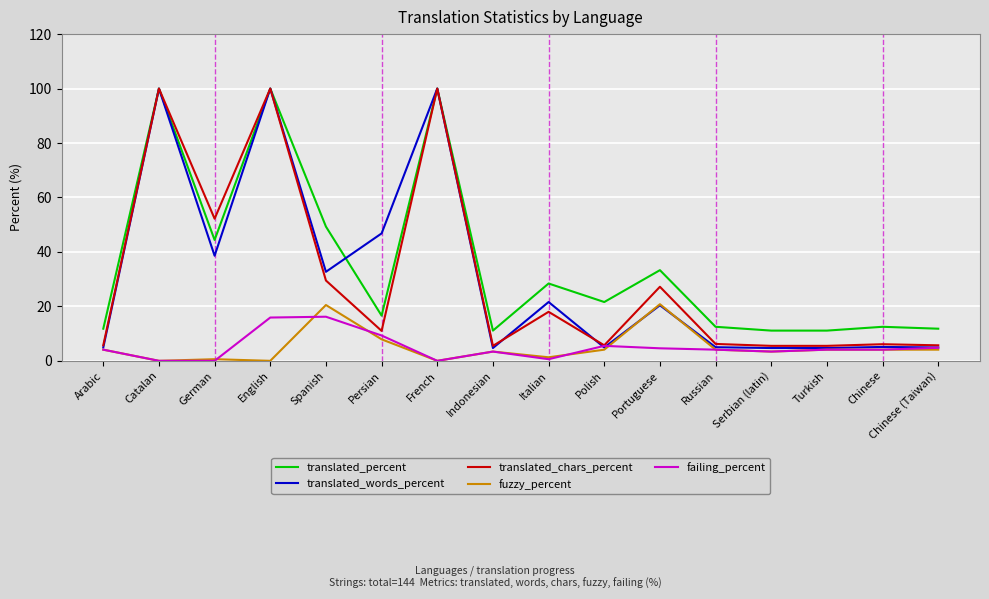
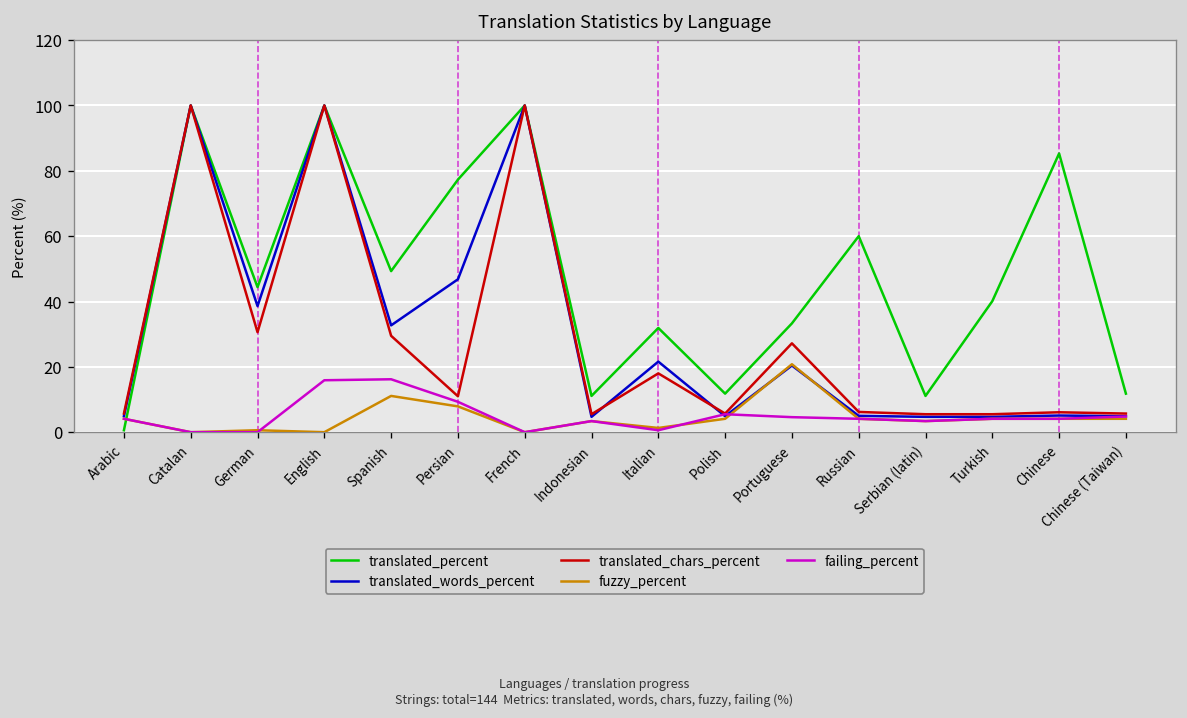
translated_percent, Arabic: 12 -> 1
translated_chars_percent, German: 52 -> 31
fuzzy_percent, Spanish: 21 -> 11
translated_percent, Persian: 17 -> 77
translated_percent, Italian: 28 -> 32
translated_percent, Polish: 22 -> 12
translated_percent, Russian: 13 -> 60
translated_percent, Turkish: 11 -> 40
translated_percent, Chinese: 13 -> 85
